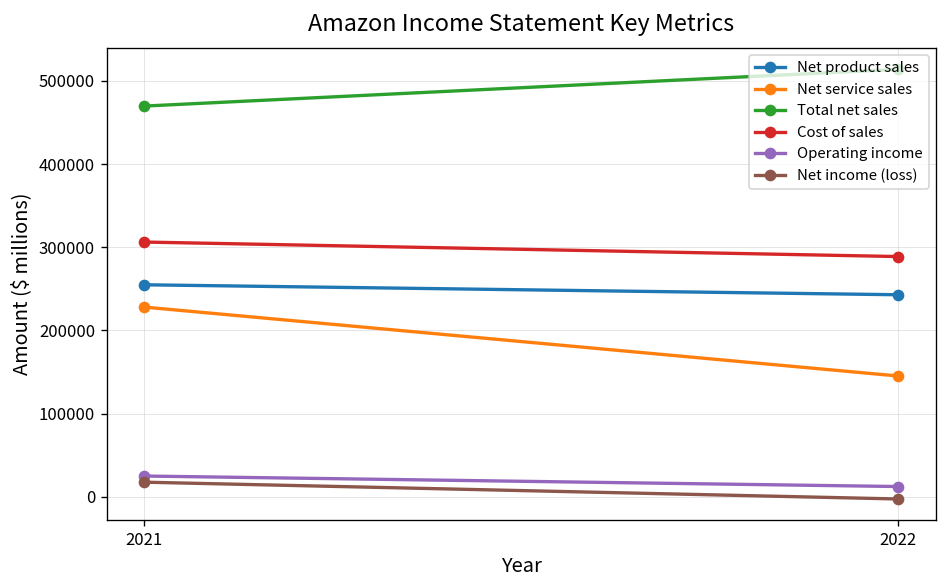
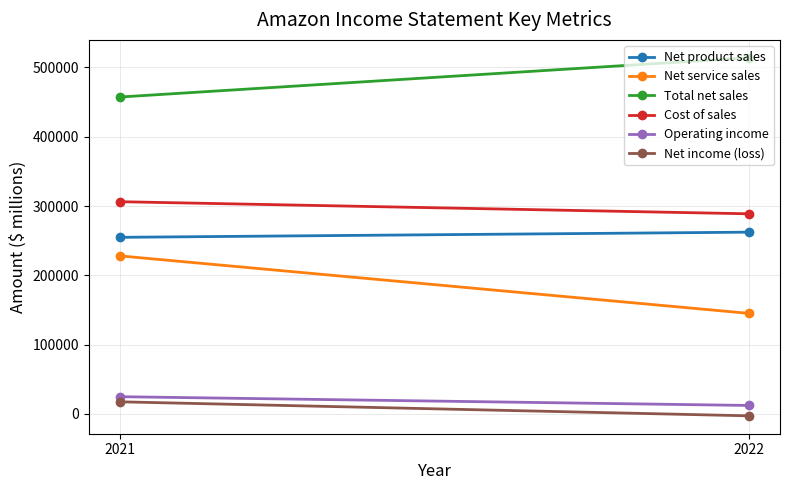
Total net sales, 2021: 470000 -> 460000
Net product sales, 2022: 240000 -> 260000
